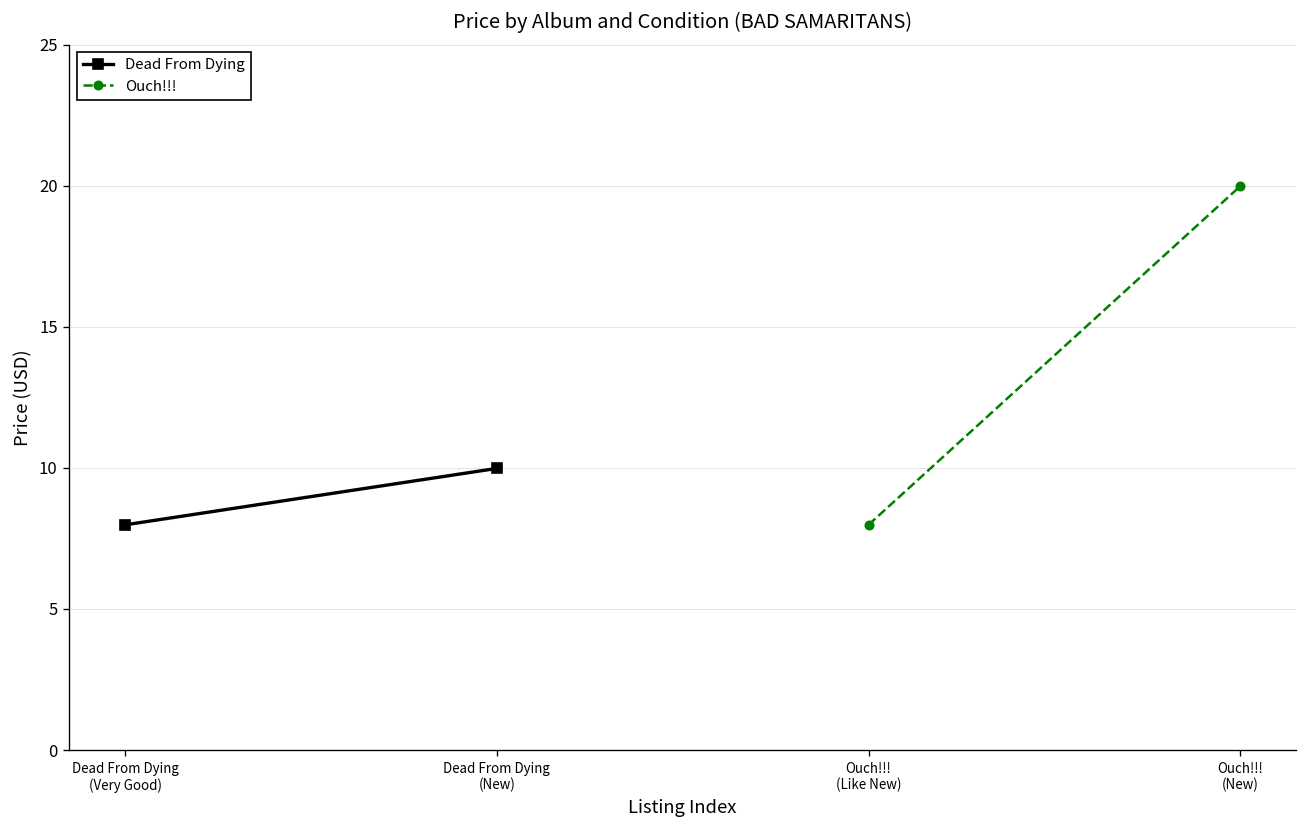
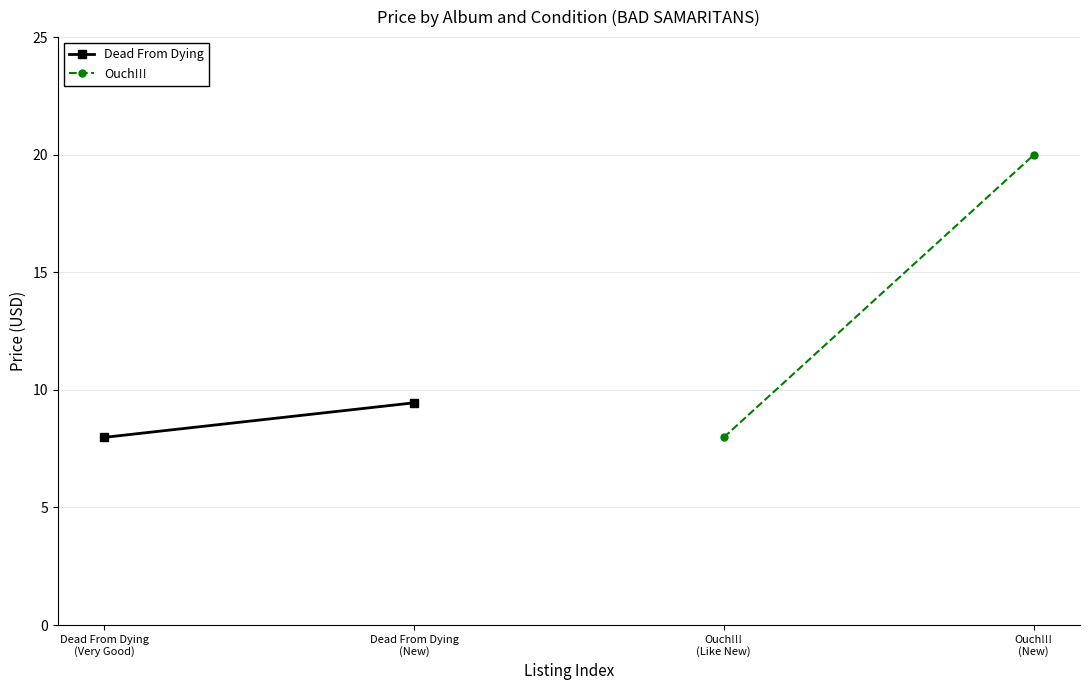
Dead From Dying, Dead From Dying (New): 10.0 -> 9.5
